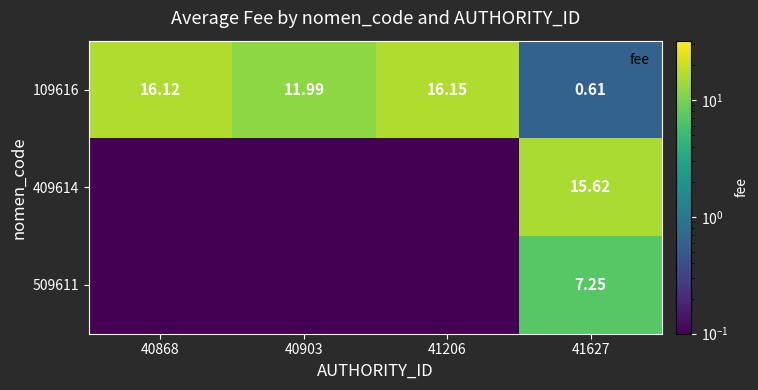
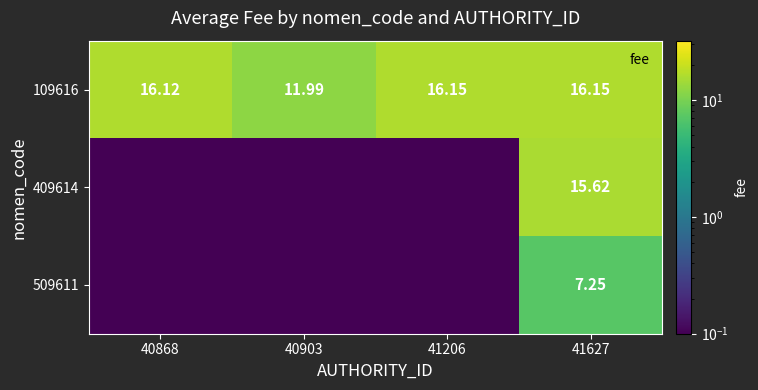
109616, 41627: 0.61 -> 16.15
